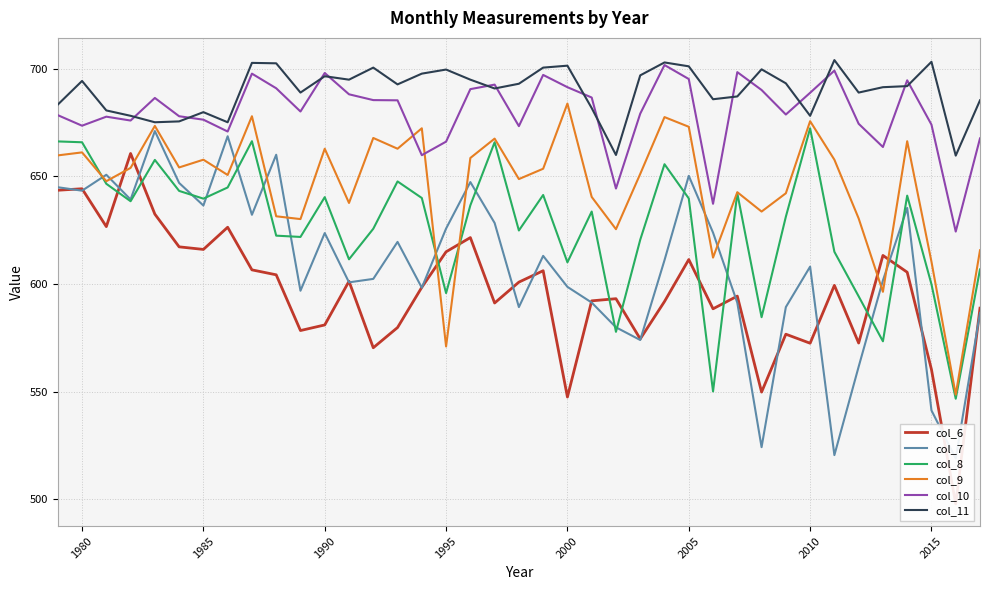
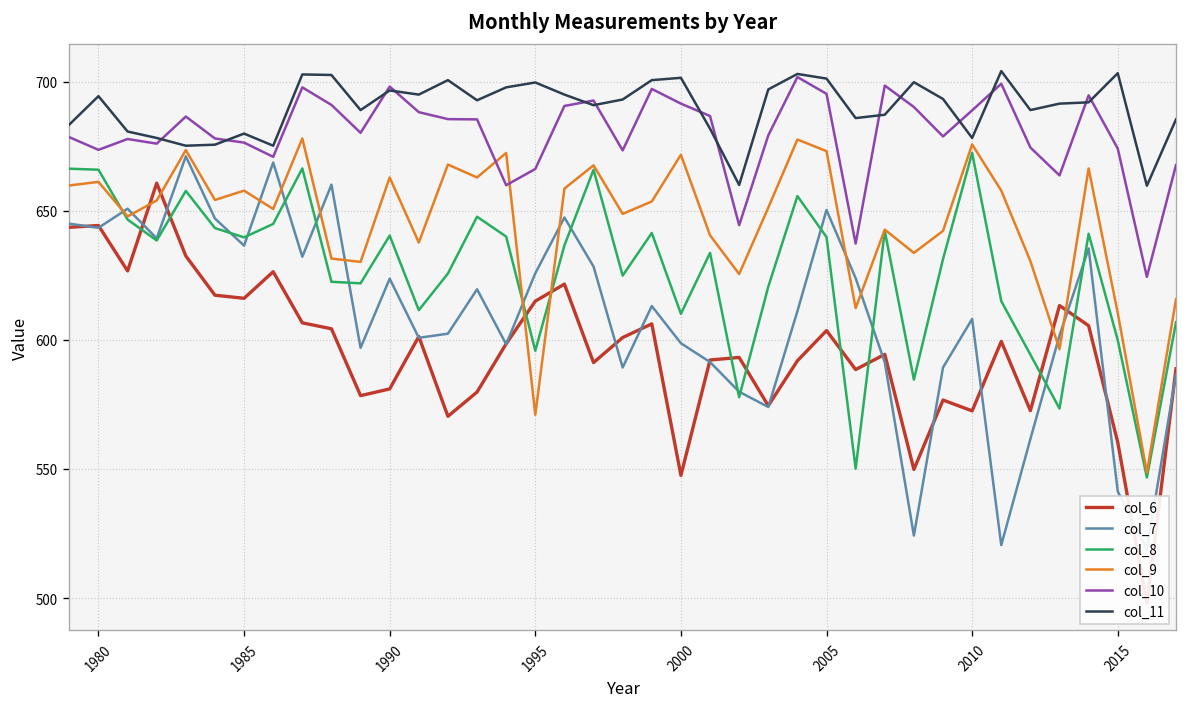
col_9, 2000: 684 -> 672
col_6, 2005: 611 -> 604
